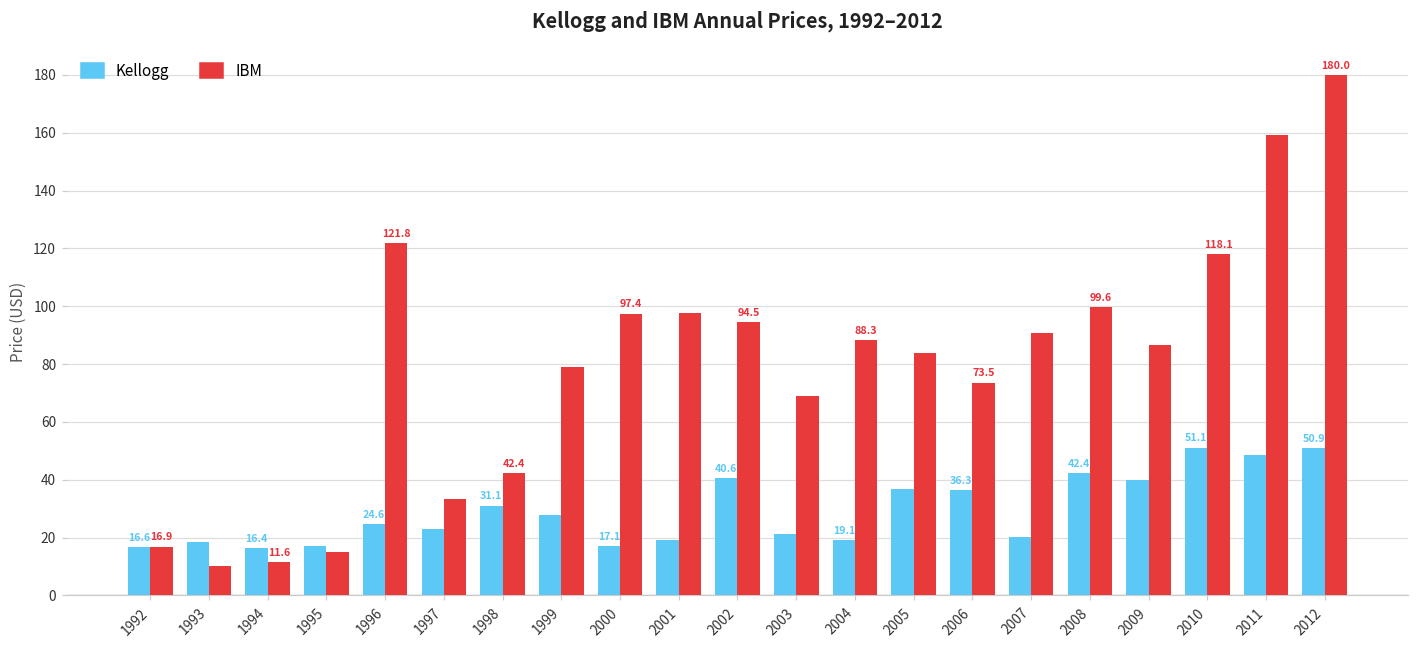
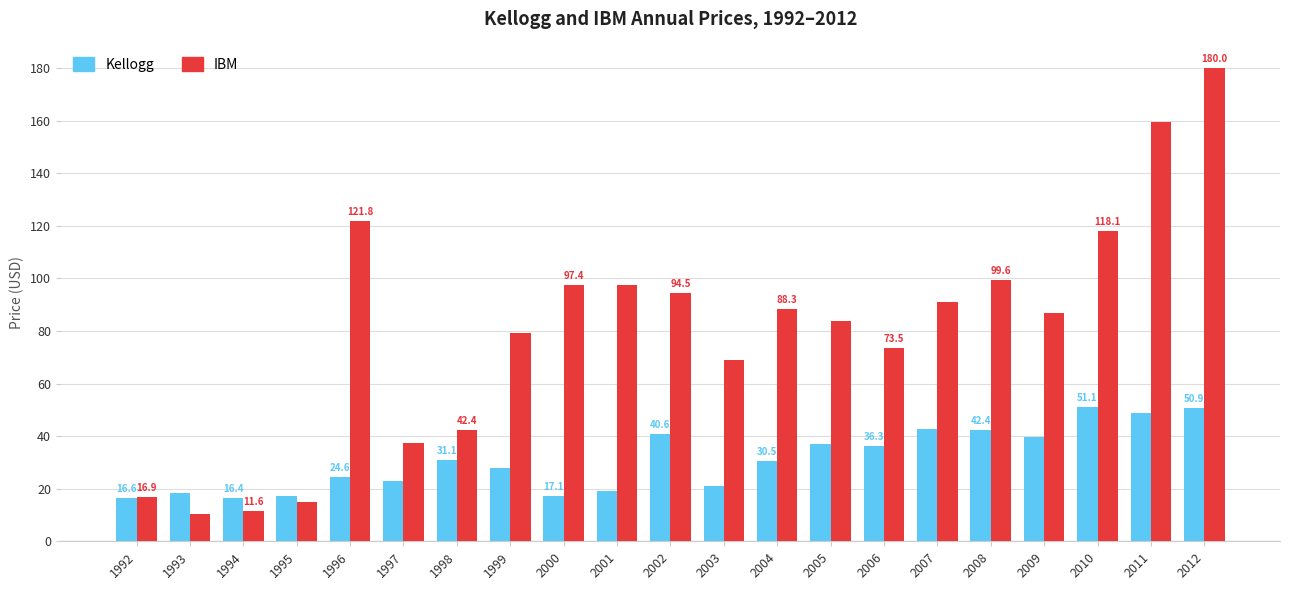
IBM, 1997: 33 -> 37
Kellogg, 2004: 19.1 -> 30.5
Kellogg, 2007: 20 -> 43
